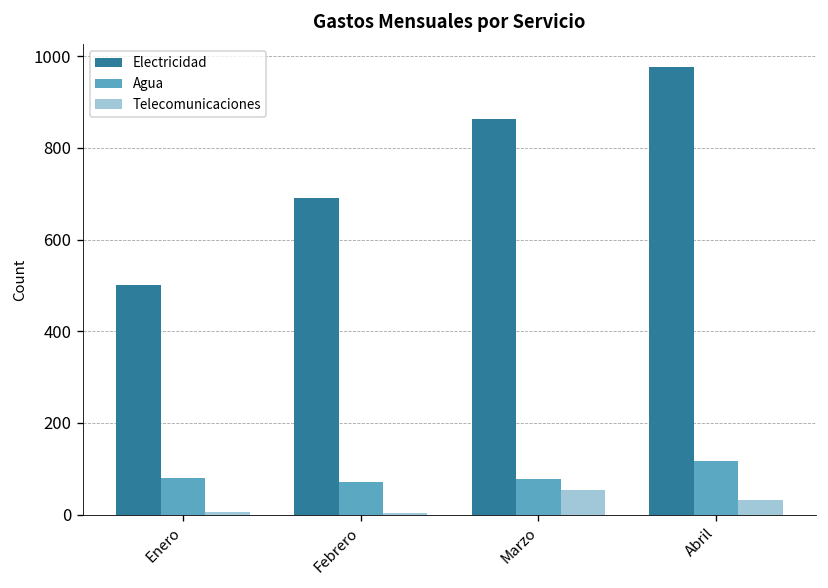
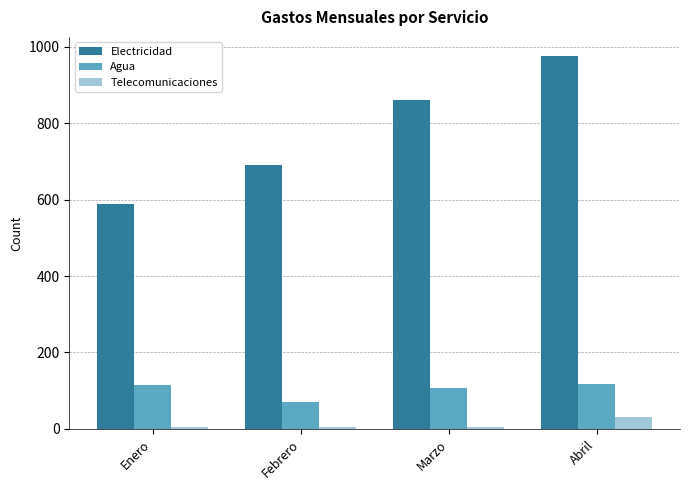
Electricidad, Enero: 500 -> 590
Agua, Enero: 80 -> 120
Agua, Marzo: 80 -> 110
Telecomunicaciones, Marzo: 50 -> 0
